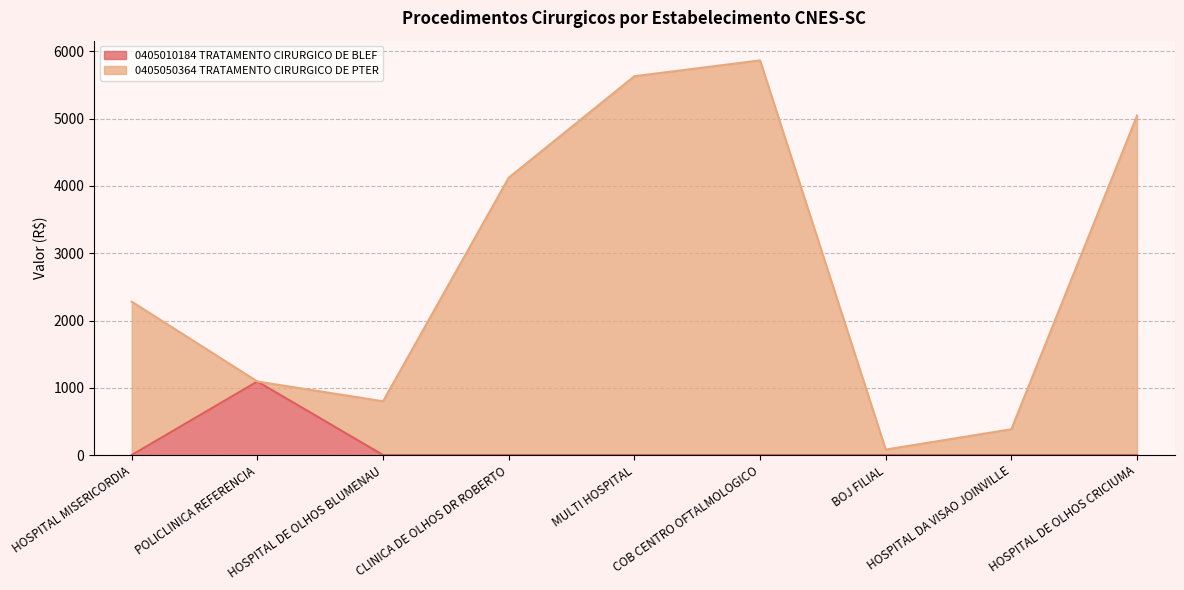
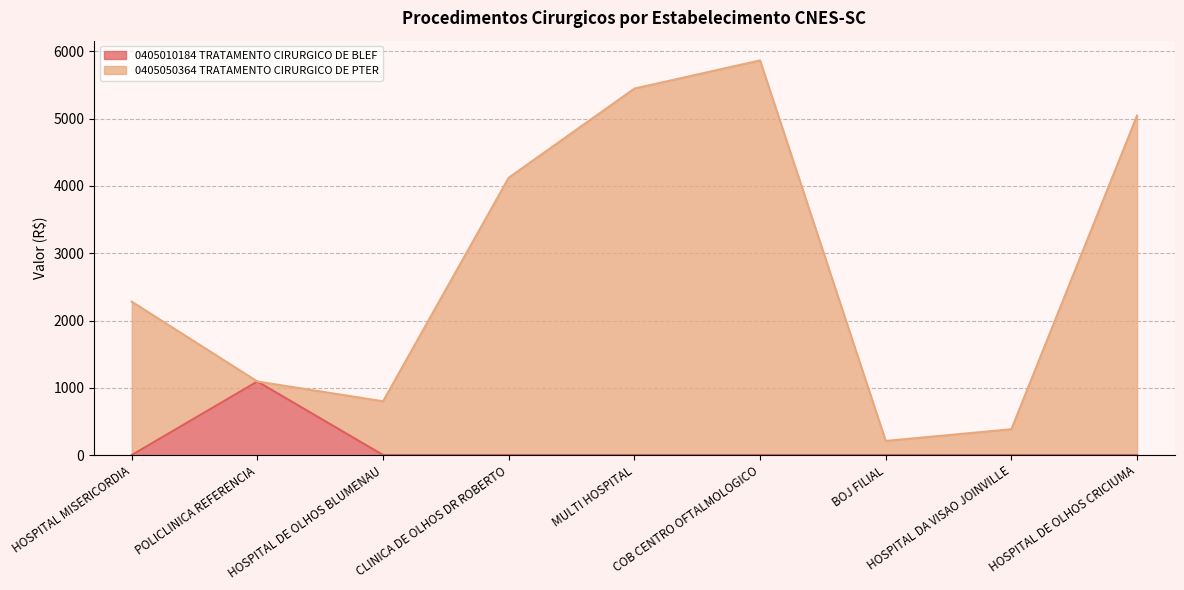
0405050364 TRATAMENTO CIRURGICO DE PTER, MULTI HOSPITAL: 5600 -> 5400
0405050364 TRATAMENTO CIRURGICO DE PTER, BOJ FILIAL: 100 -> 200
